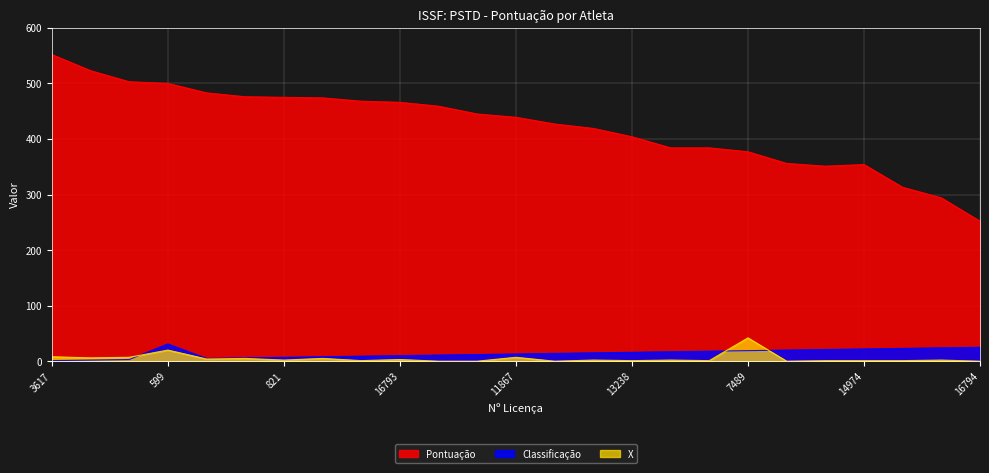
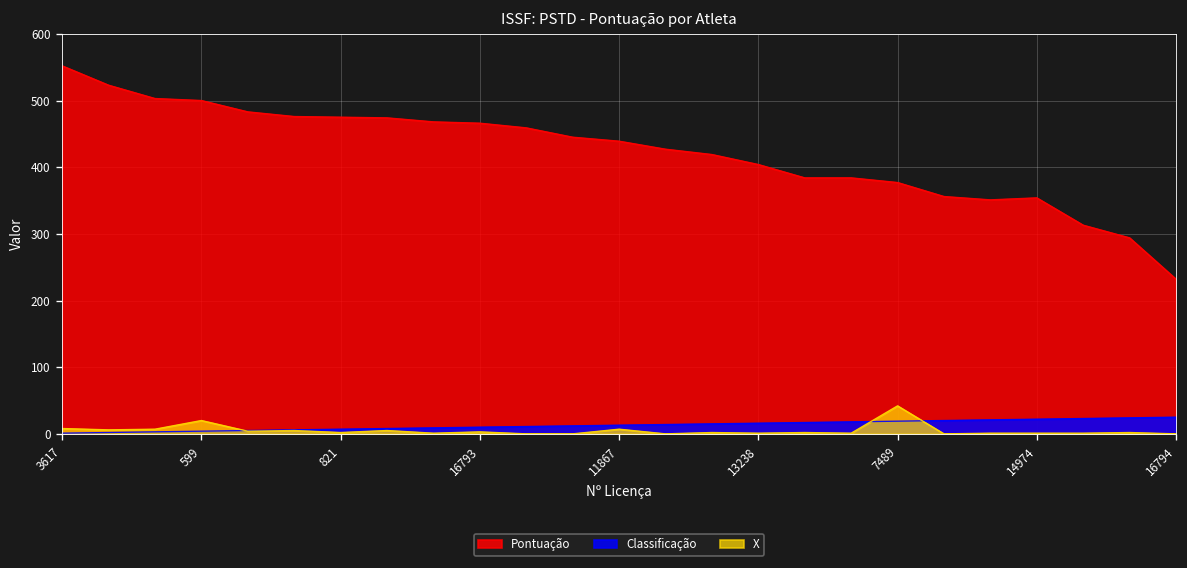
Classificação, 599: 30 -> 0
Pontuação, 16794: 250 -> 230
